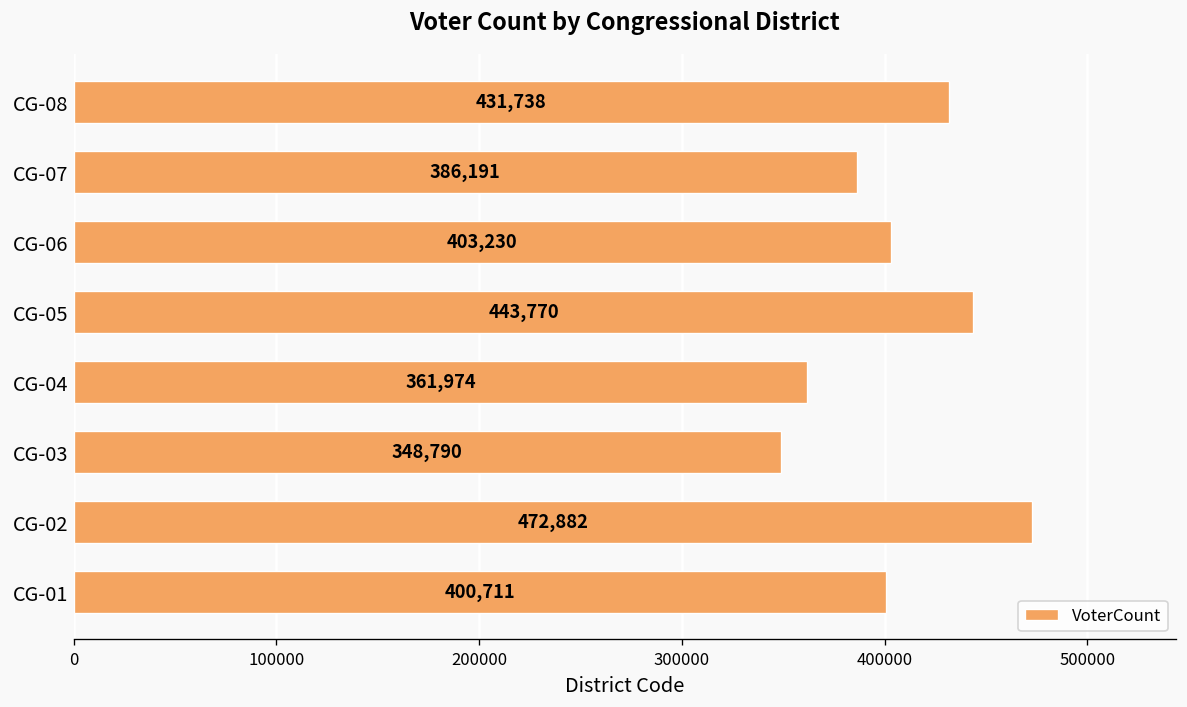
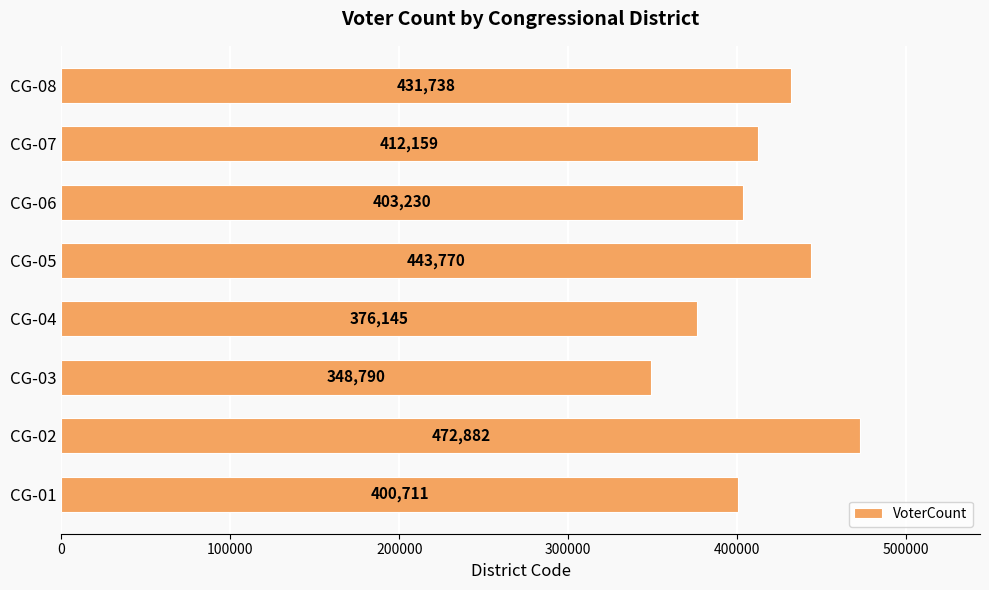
CG-07: 386,191 -> 412,159
CG-04: 361,974 -> 376,145
